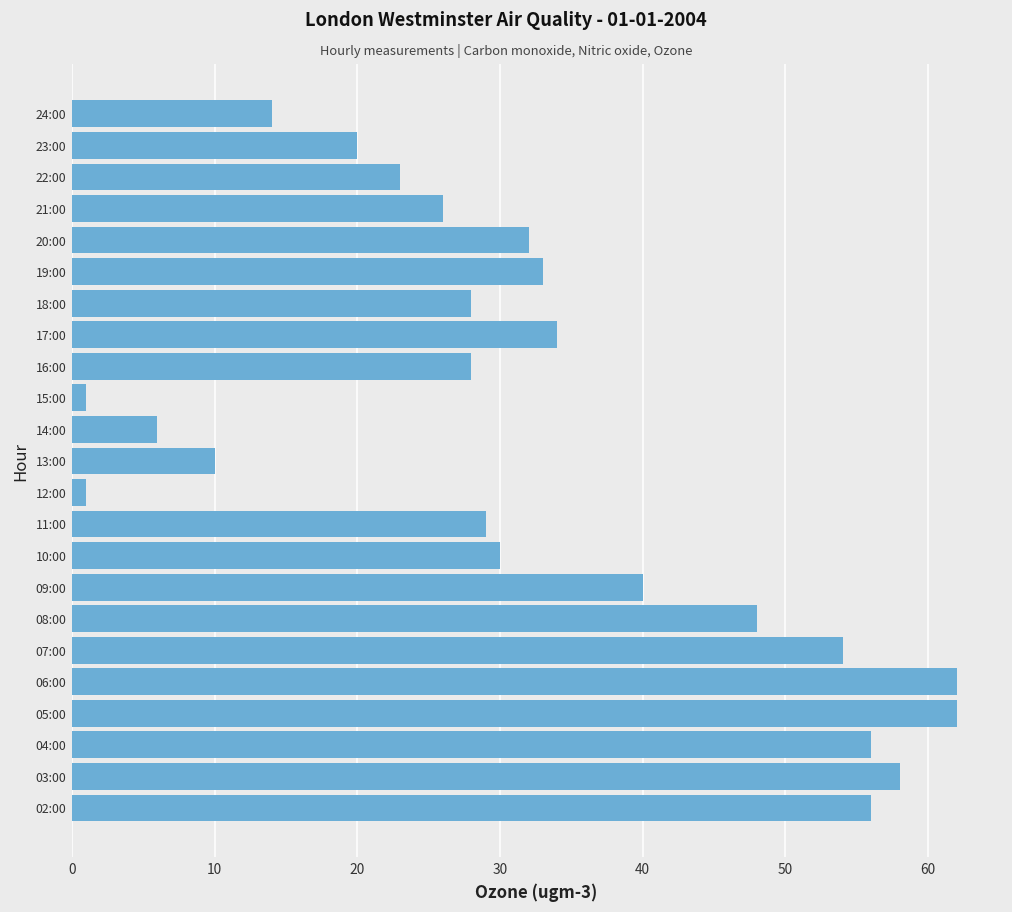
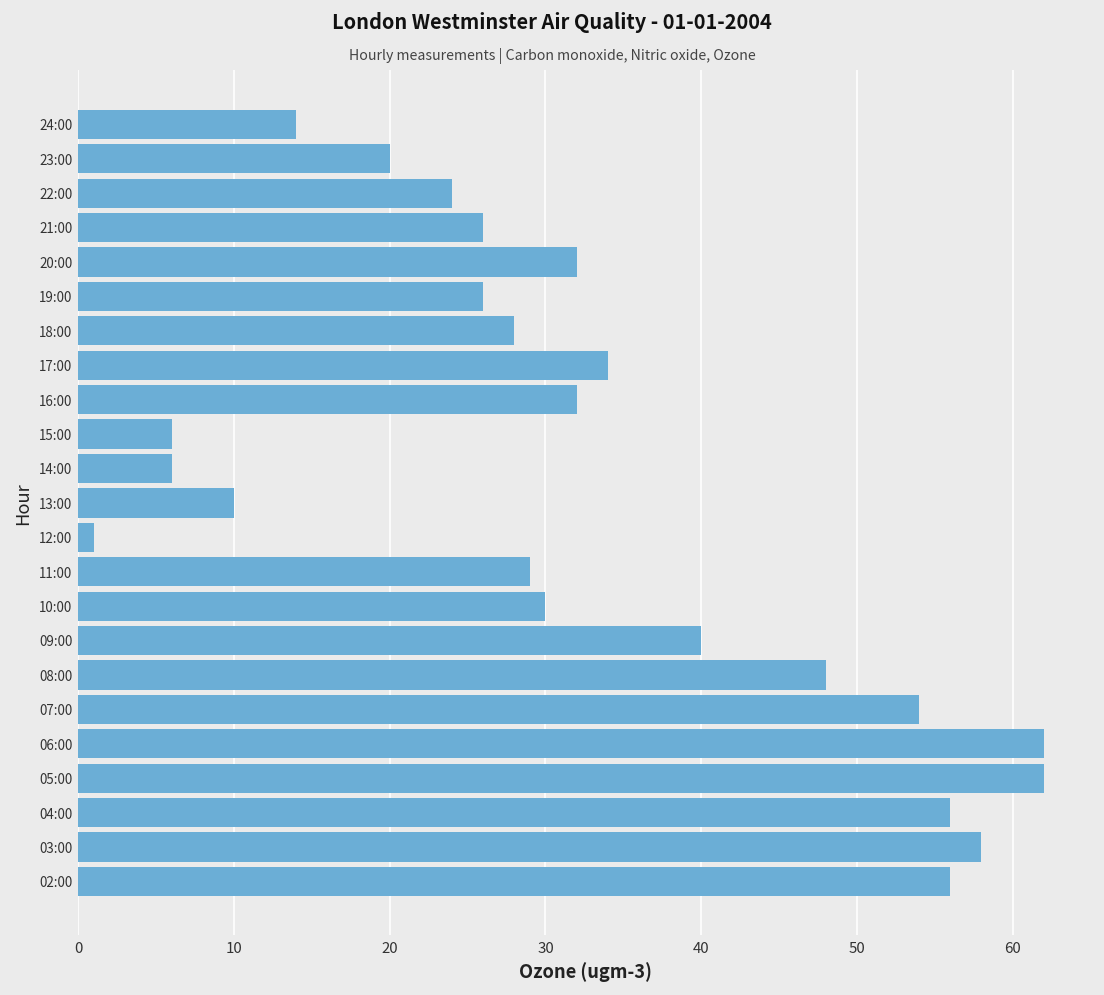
22:00: 23 -> 24
19:00: 33 -> 26
16:00: 28 -> 32
15:00: 1 -> 6
